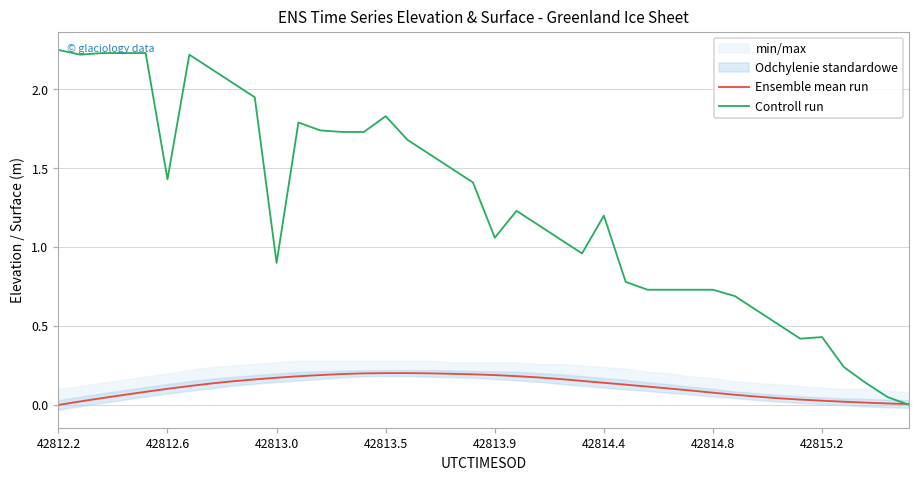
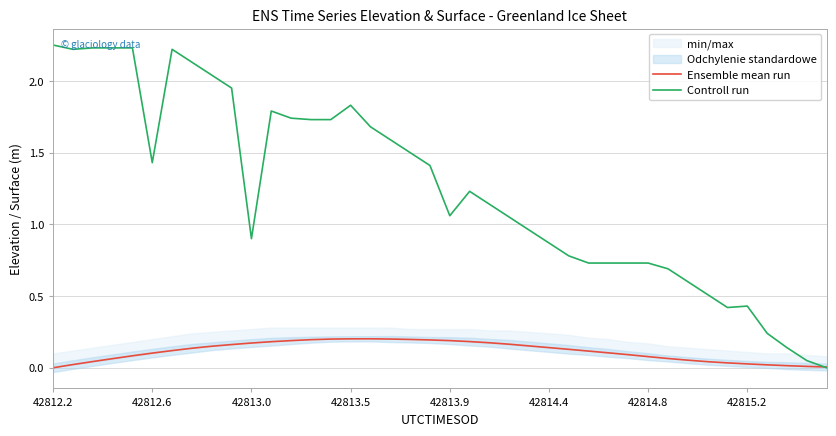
Controll run, 42814.4: 1.20 -> 0.87
